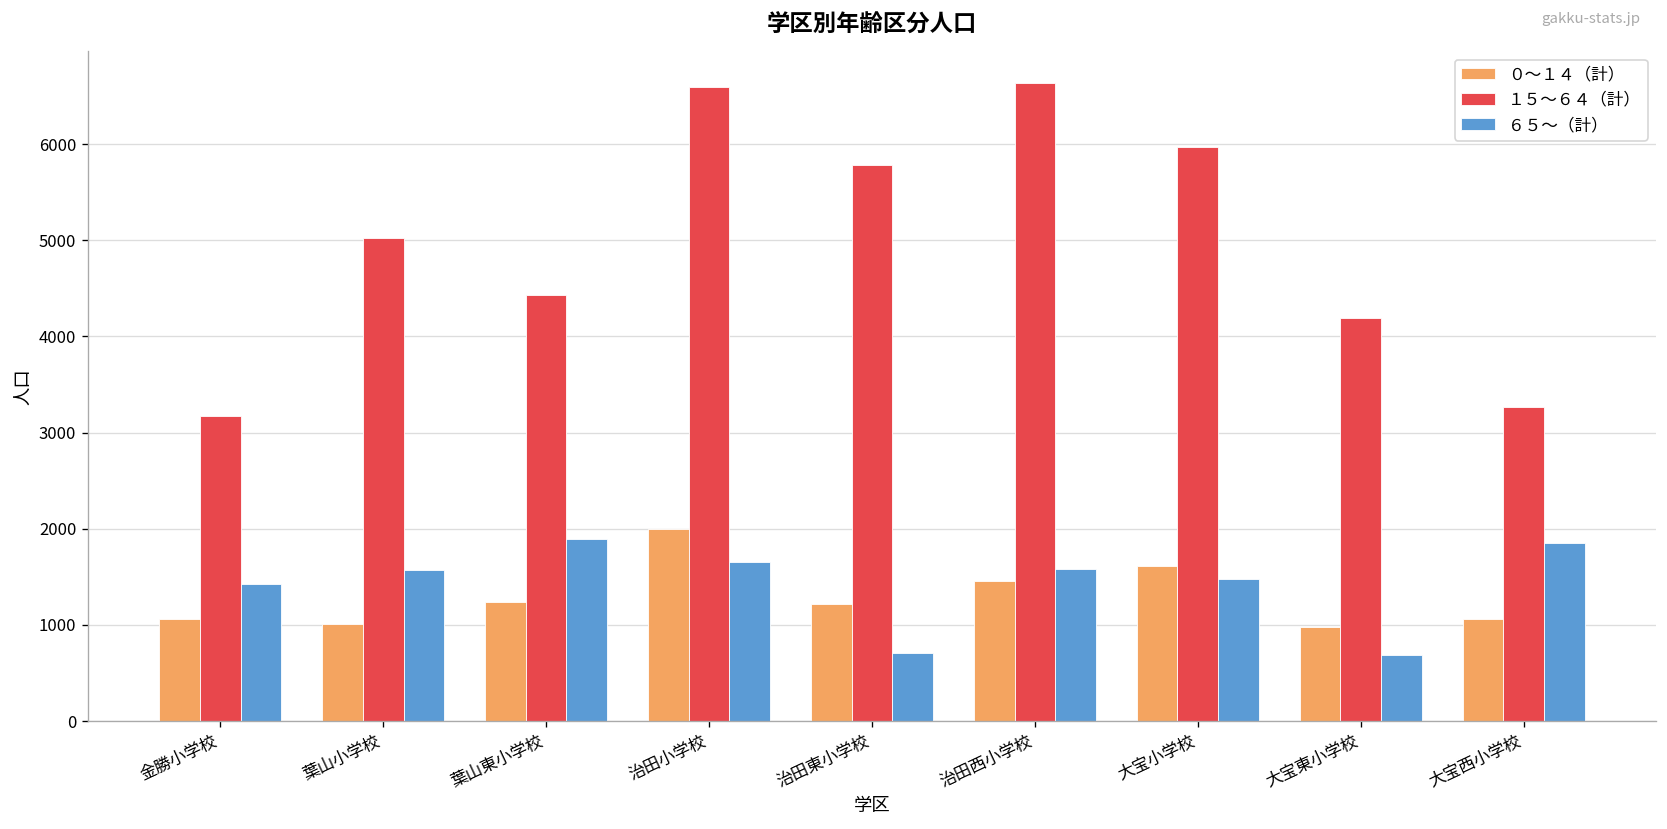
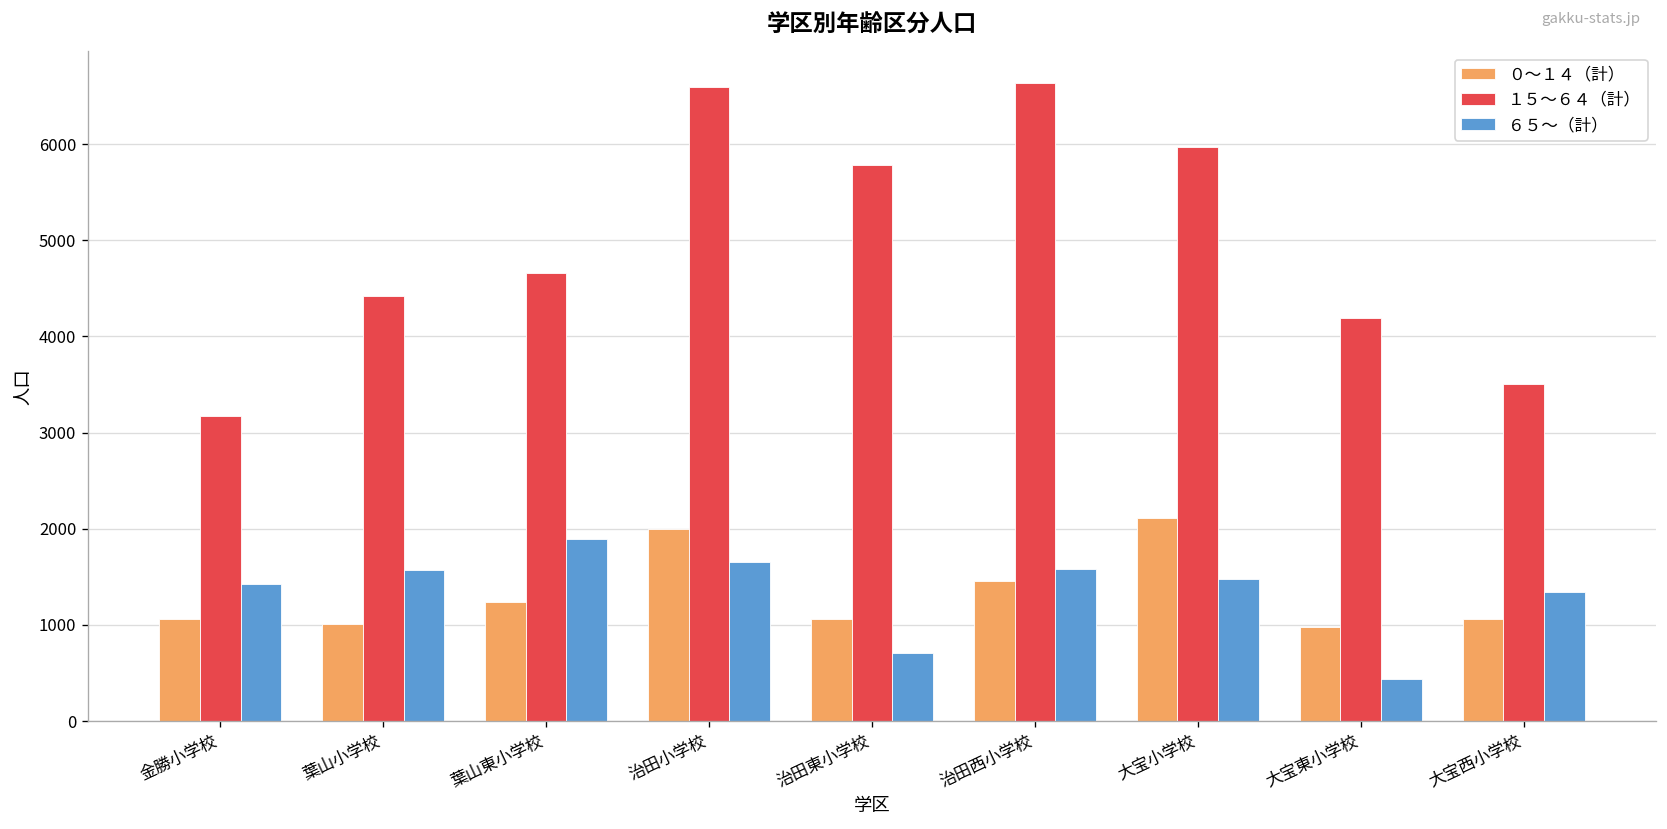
１５～６４（計）, 葉山小学校: 5000 -> 4400
１５～６４（計）, 葉山東小学校: 4400 -> 4700
０～１４（計）, 治田東小学校: 1200 -> 1100
０～１４（計）, 大宝小学校: 1600 -> 2100
６５～（計）, 大宝東小学校: 700 -> 400
１５～６４（計）, 大宝西小学校: 3300 -> 3500
６５～（計）, 大宝西小学校: 1900 -> 1300
